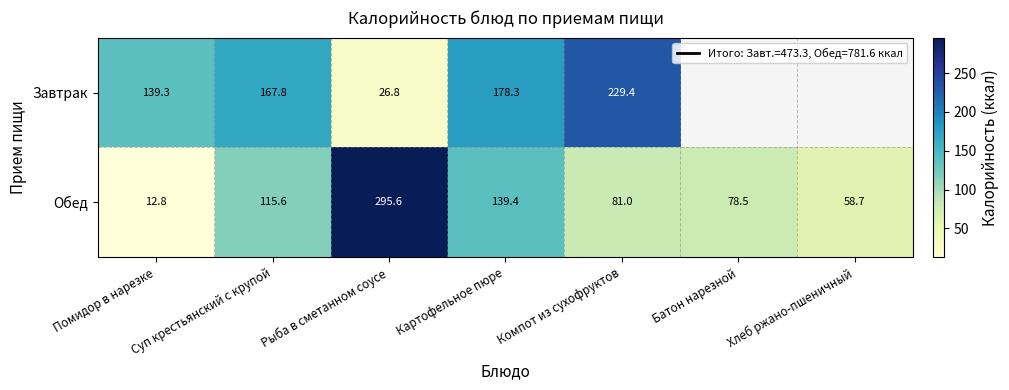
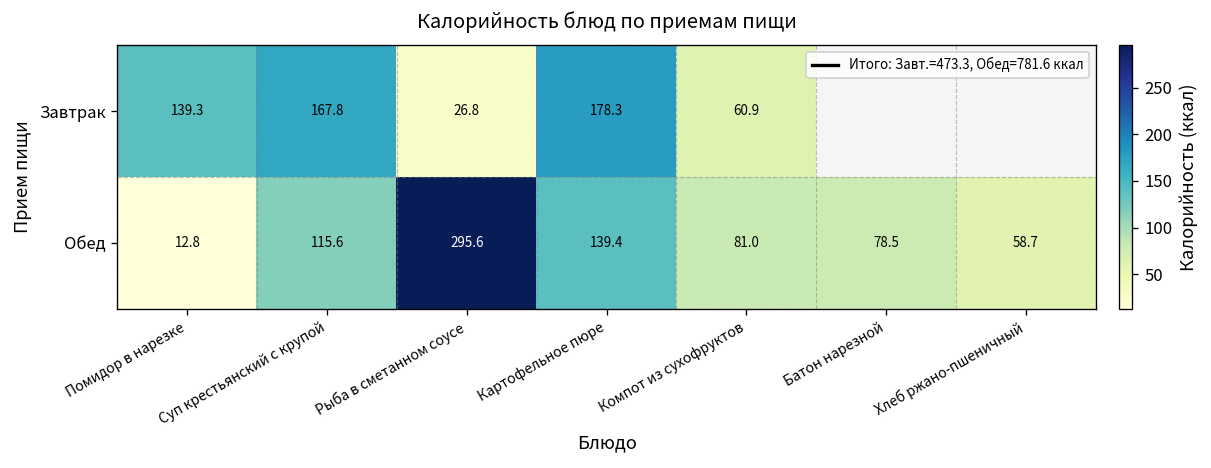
Завтрак, Компот из сухофруктов: 229.4 -> 60.9
